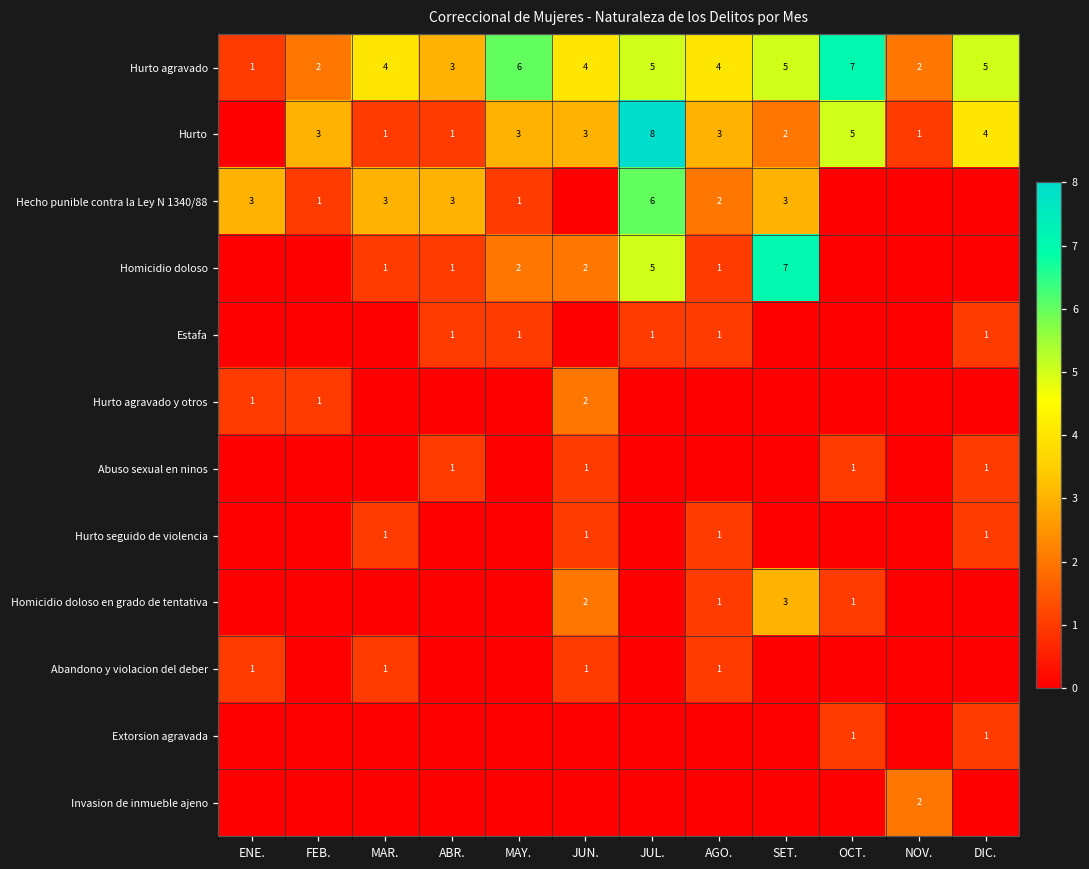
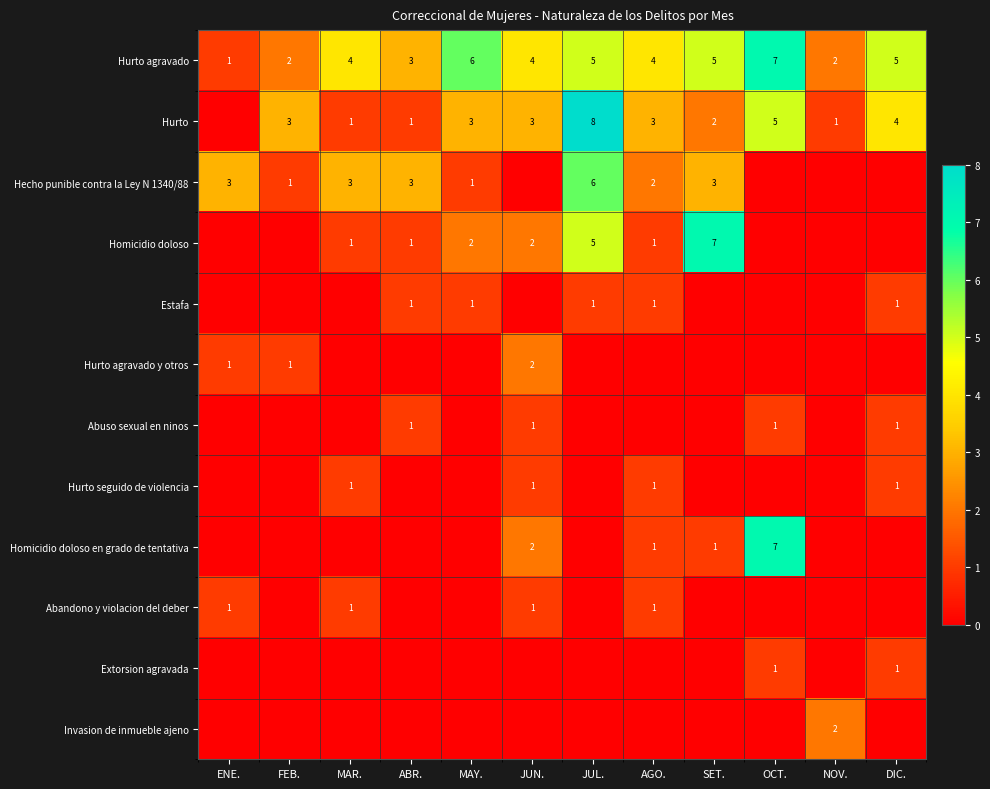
Homicidio doloso en grado de tentativa, SET.: 3 -> 1
Homicidio doloso en grado de tentativa, OCT.: 1 -> 7
